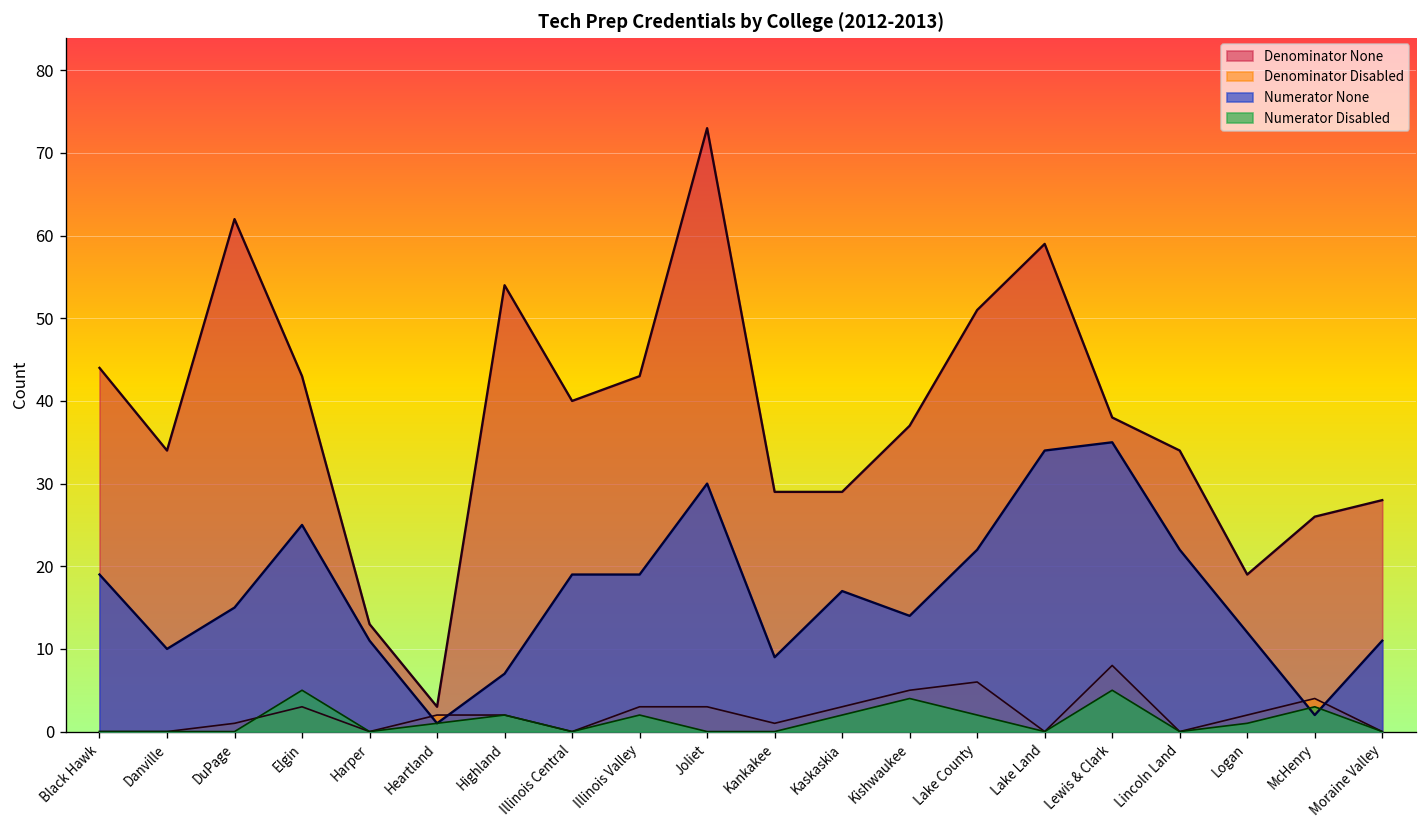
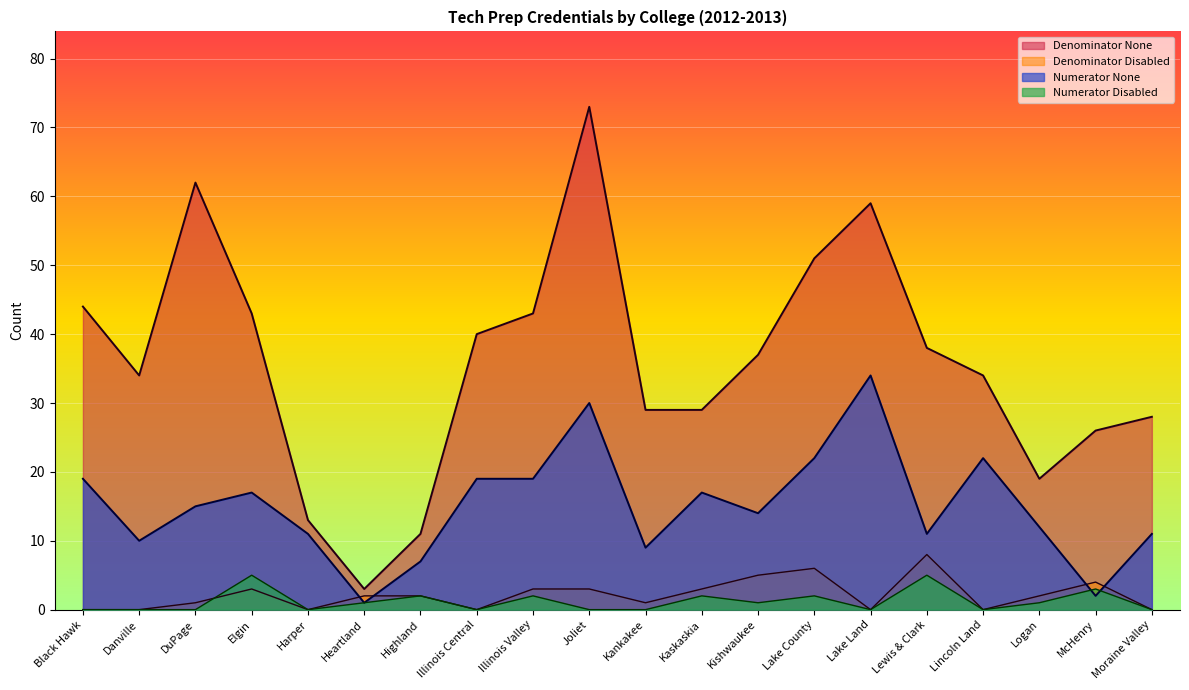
Numerator None, Elgin: 25 -> 17
Denominator None, Highland: 54 -> 11
Numerator Disabled, Kishwaukee: 4 -> 1
Numerator None, Lewis & Clark: 35 -> 11
